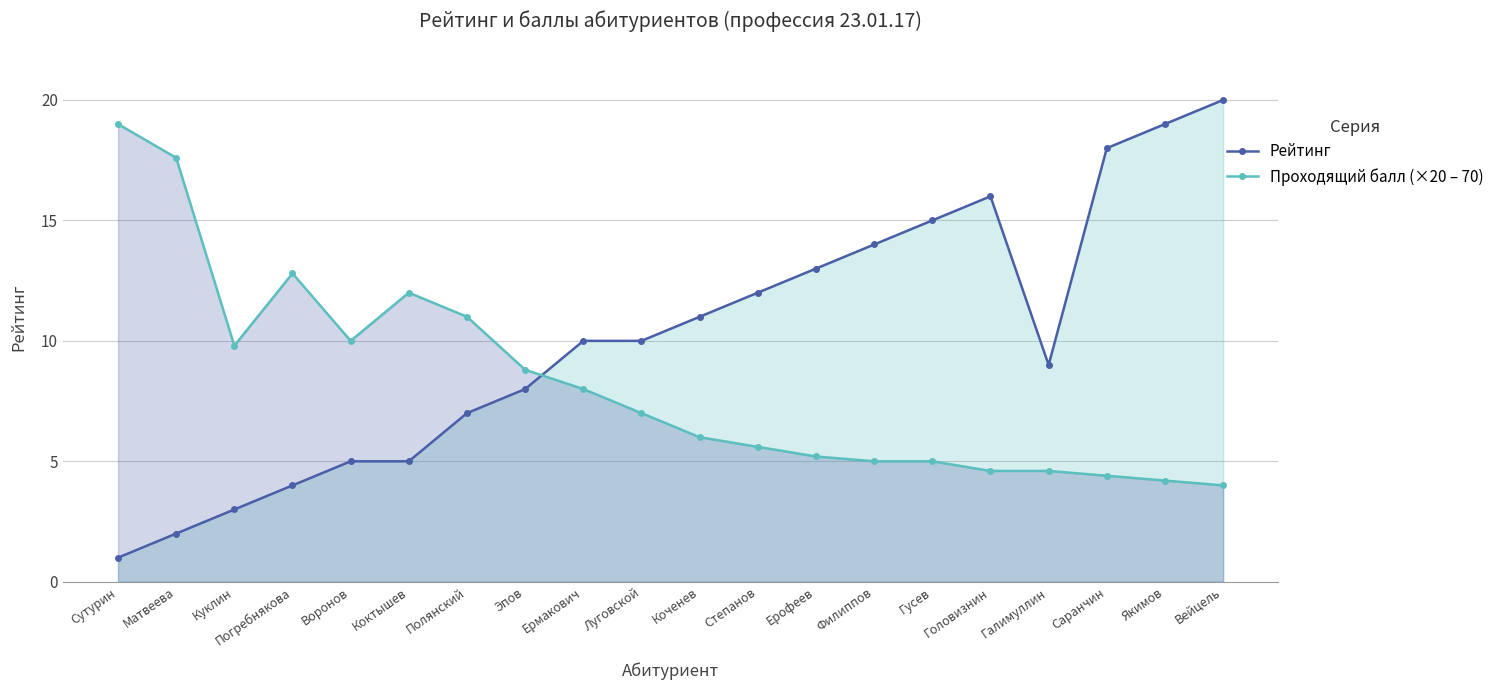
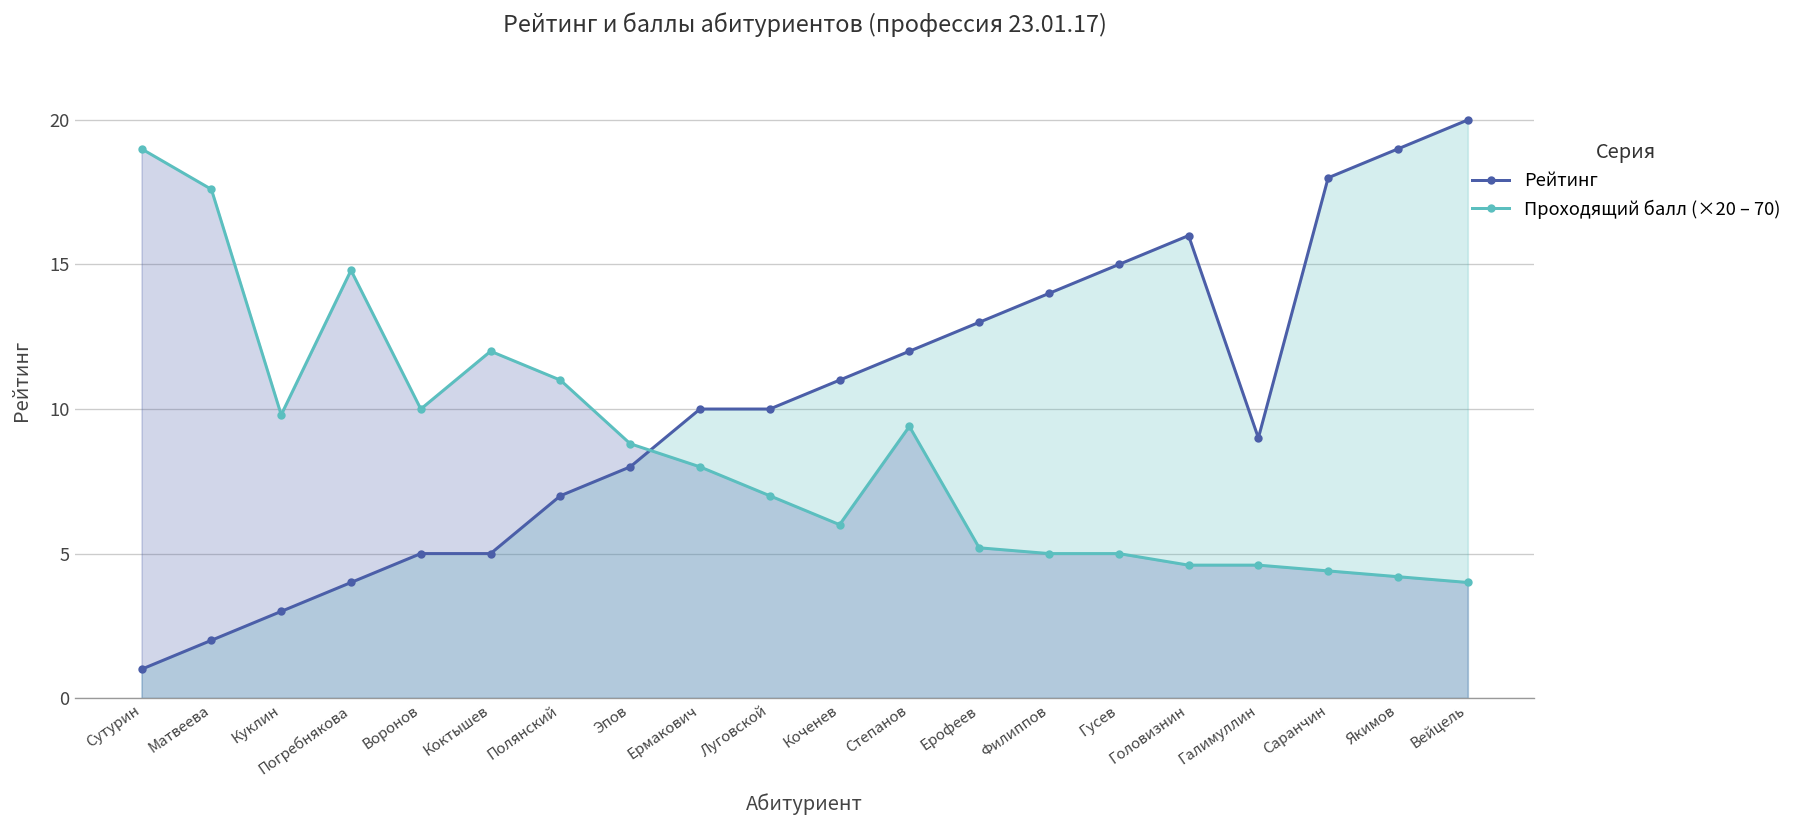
Проходящий балл (×20 – 70), Погребнякова: 12.8 -> 14.8
Проходящий балл (×20 – 70), Степанов: 5.6 -> 9.4
